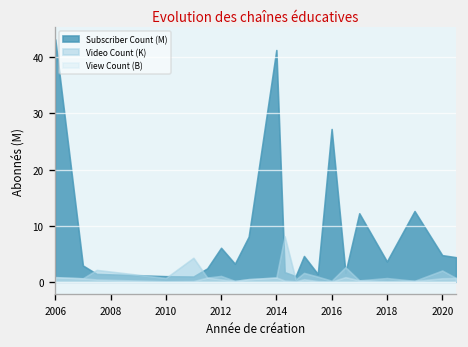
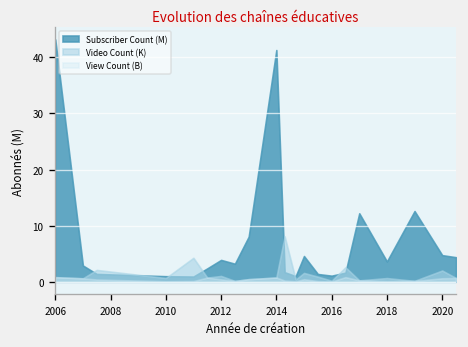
Subscriber Count (M), 2012: 6 -> 4
Subscriber Count (M), 2016: 27 -> 1
